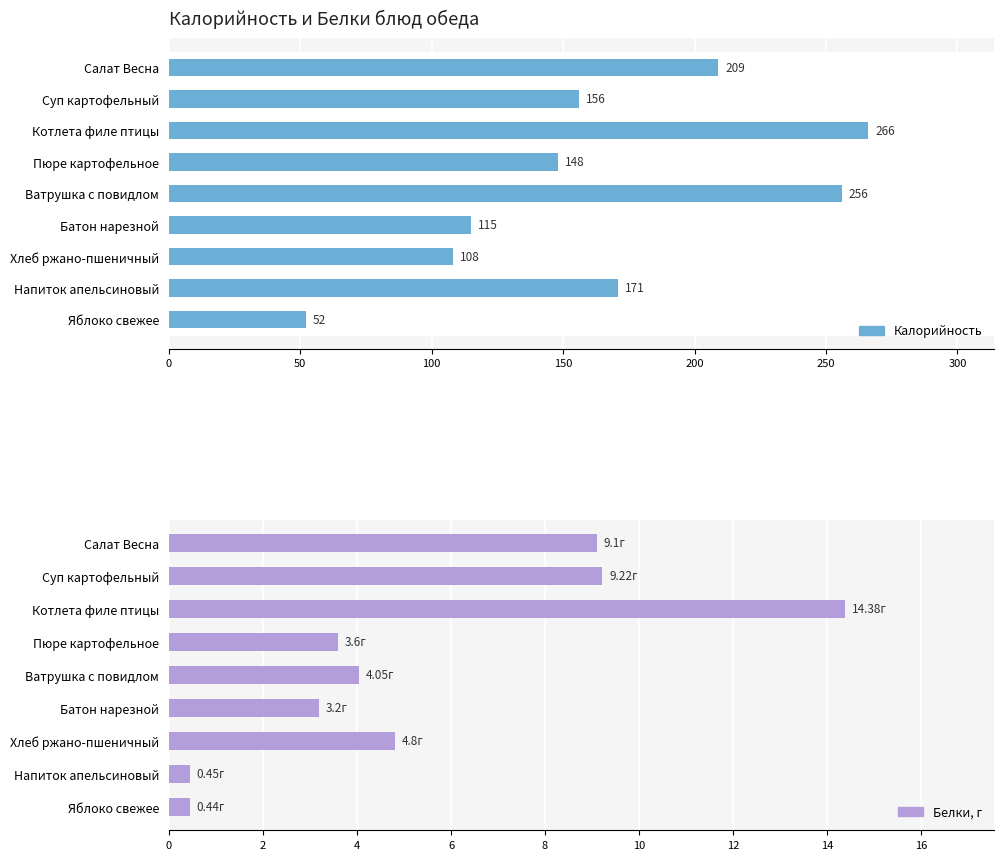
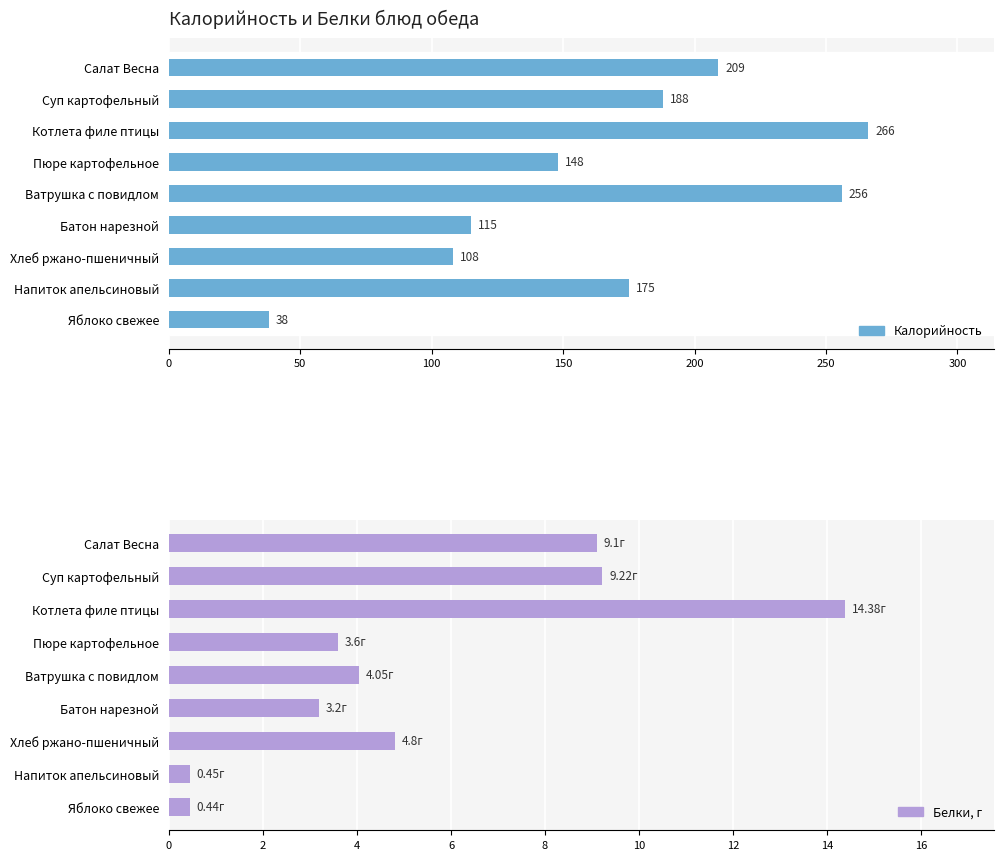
Калорийность и Белки блюд обеда, Суп картофельный: 156 -> 188
Калорийность и Белки блюд обеда, Напиток апельсиновый: 171 -> 175
Калорийность и Белки блюд обеда, Яблоко свежее: 52 -> 38
